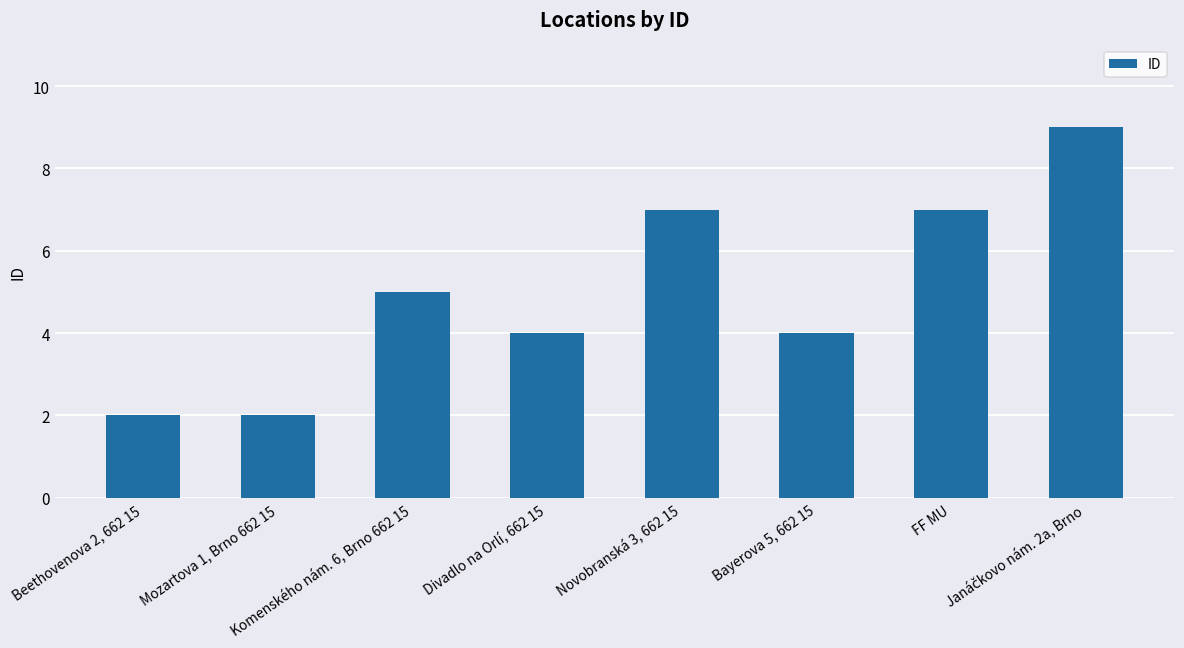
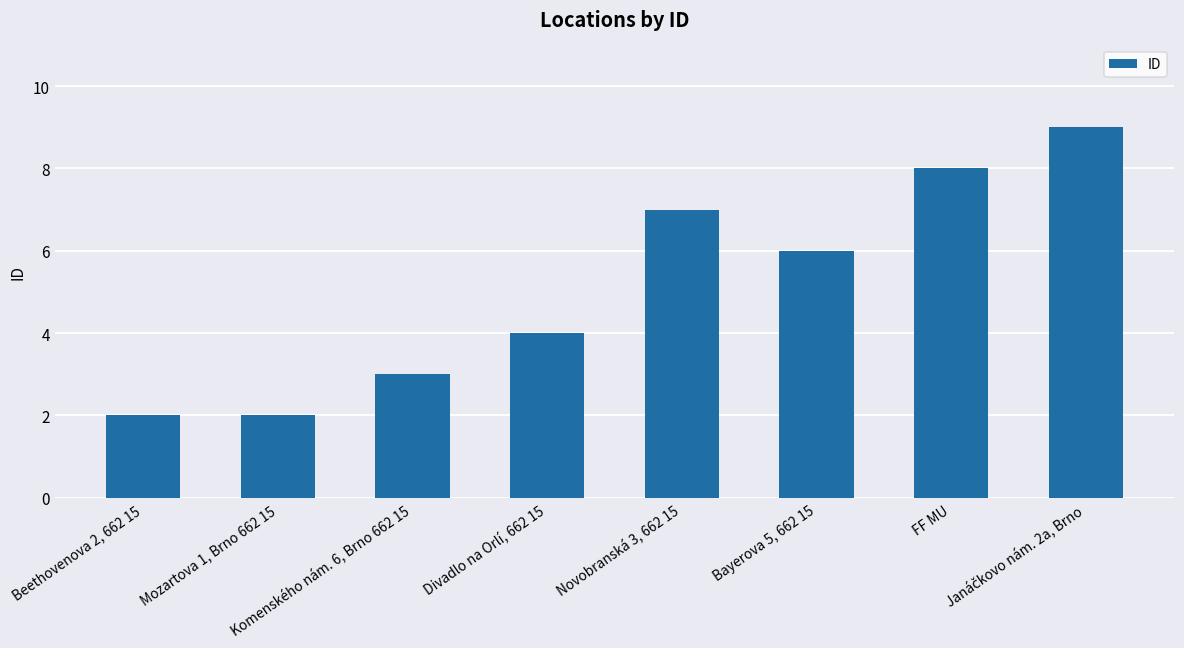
Komenského nám. 6, Brno 662 15: 5 -> 3
Bayerova 5, 662 15: 4 -> 6
FF MU: 7 -> 8
